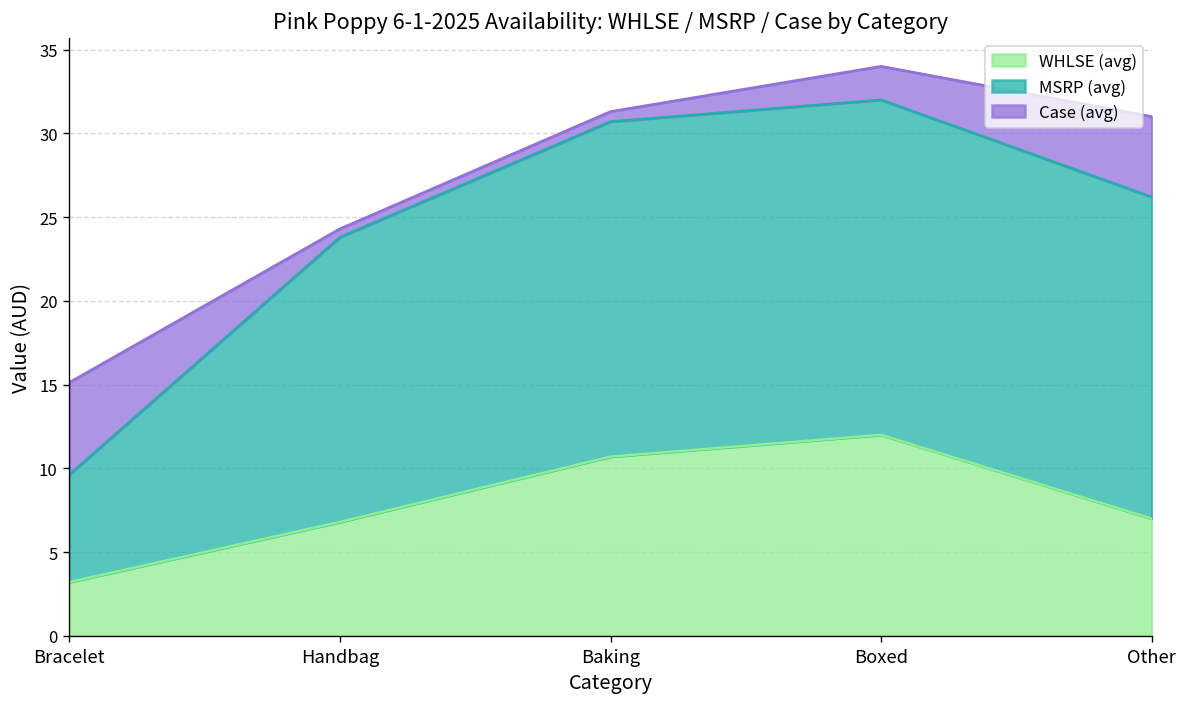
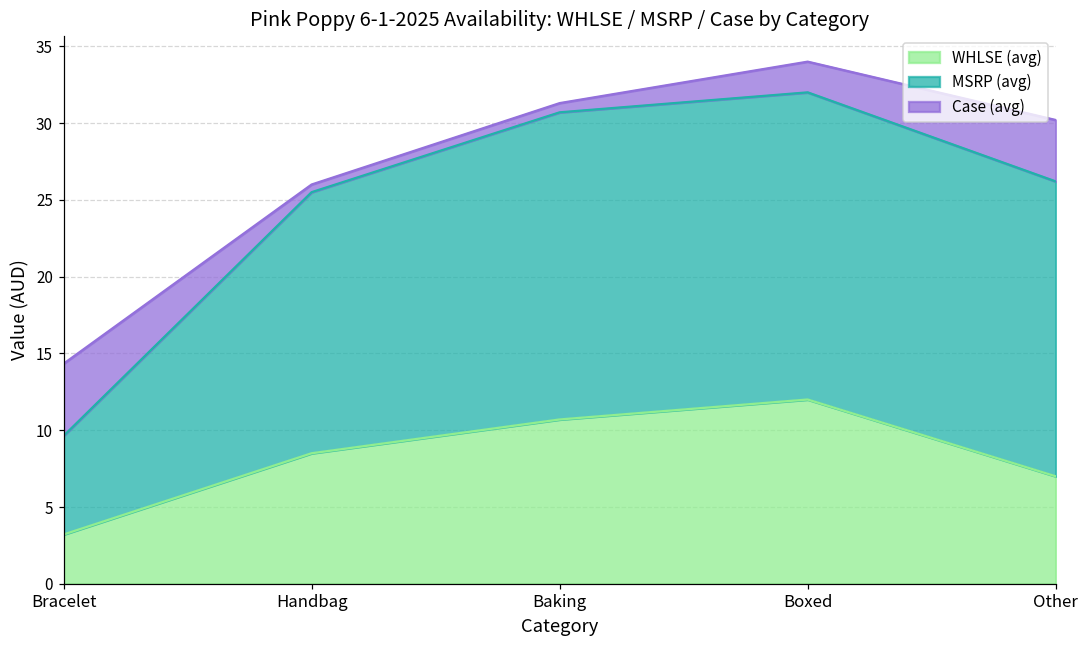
Case (avg), Bracelet: 5.5 -> 4.7
WHLSE (avg), Handbag: 6.8 -> 8.5
Case (avg), Other: 4.8 -> 4.0
